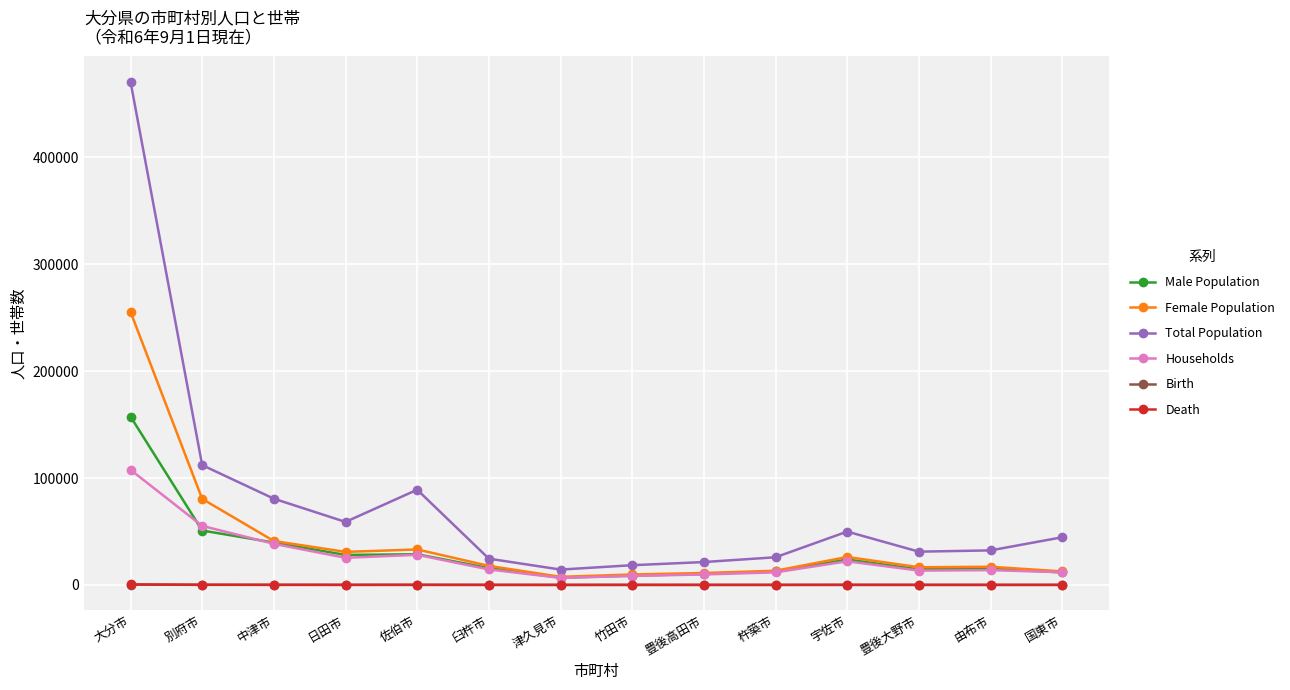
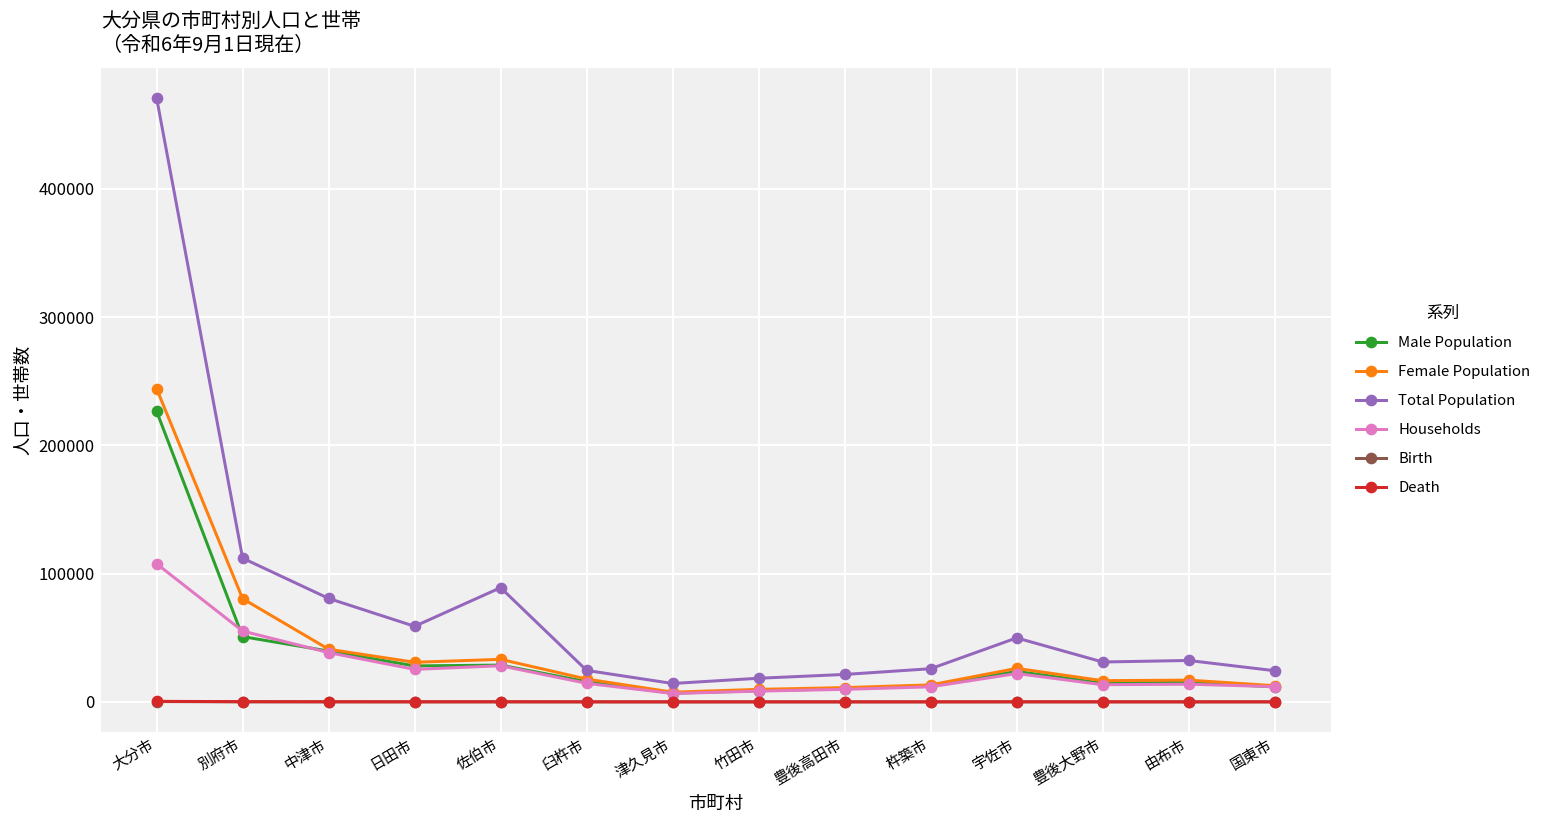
Male Population, 大分市: 158000 -> 227000
Female Population, 大分市: 256000 -> 244000
Total Population, 国東市: 45000 -> 24000
